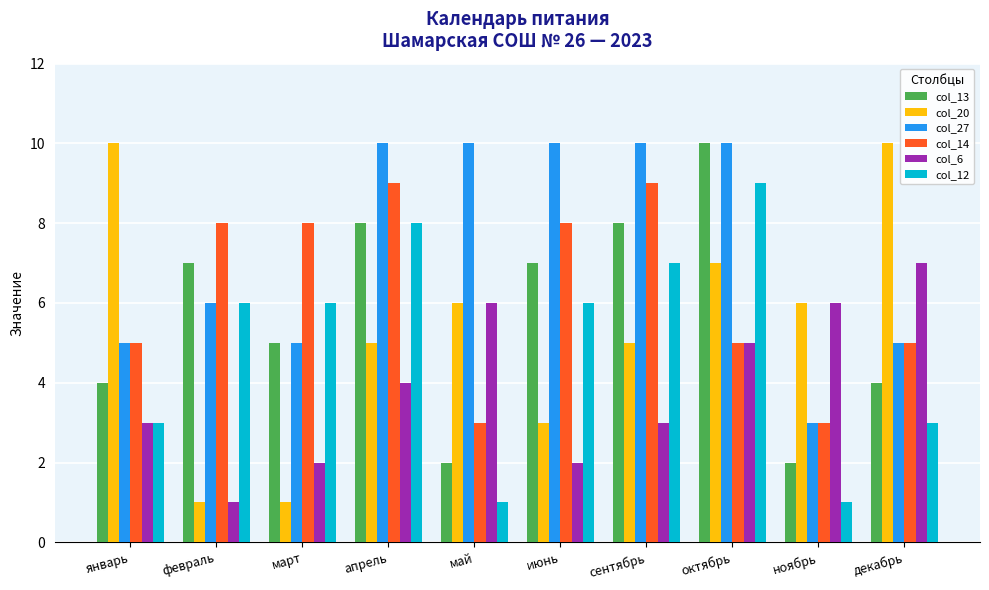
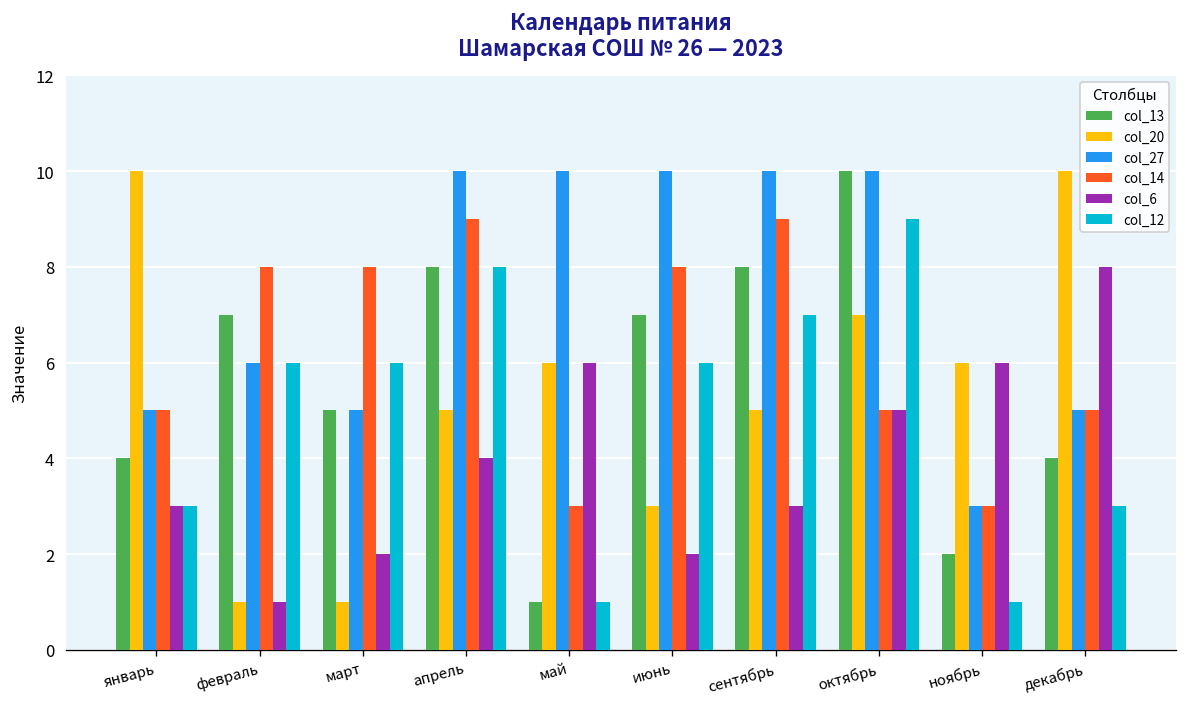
col_13, май: 2 -> 1
col_6, декабрь: 7 -> 8
